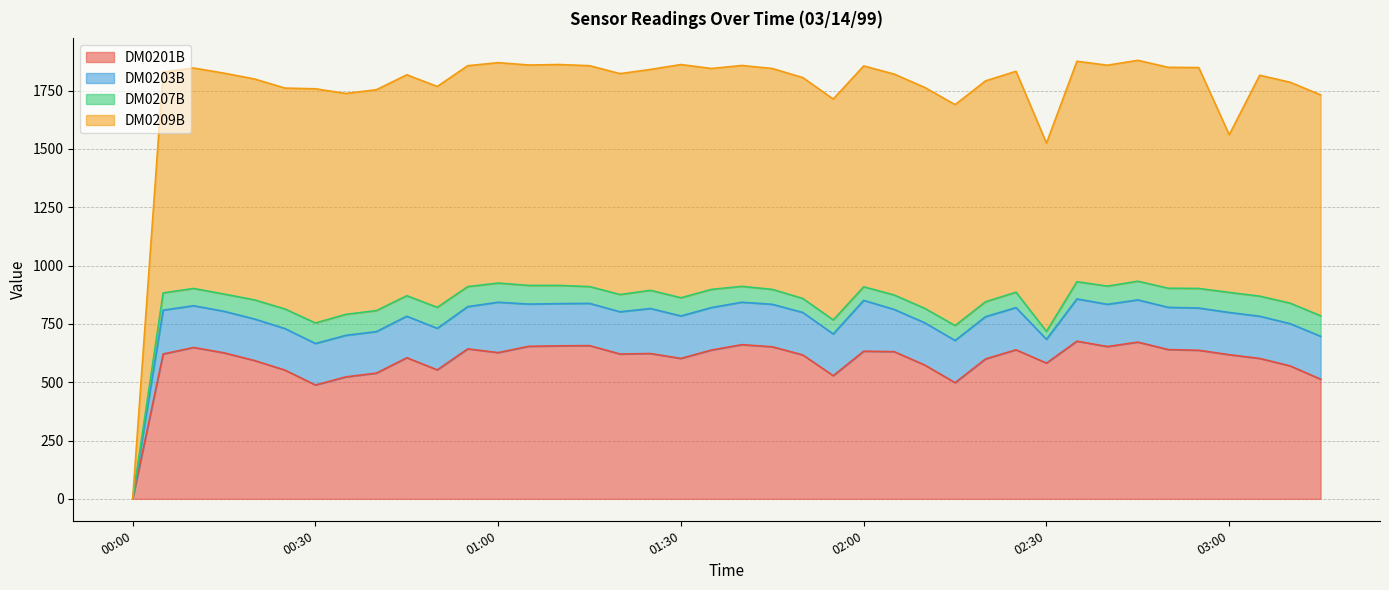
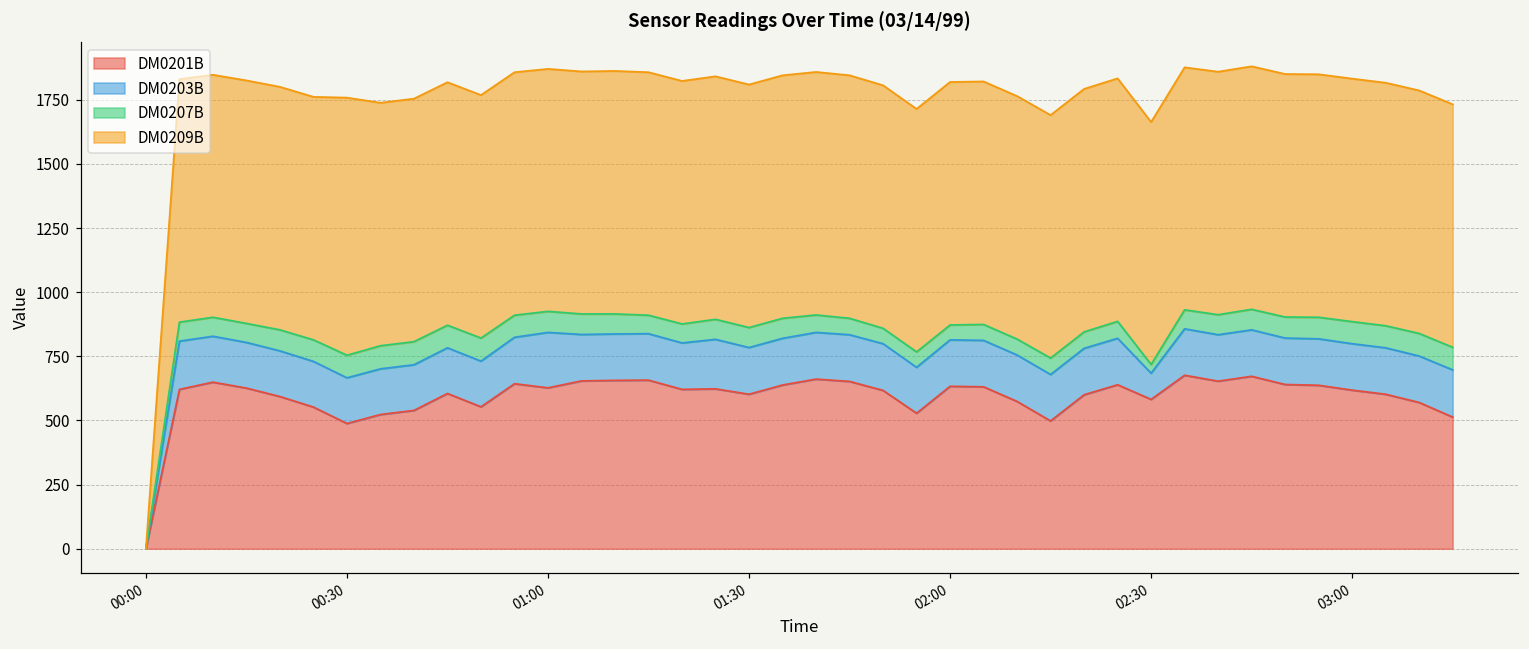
DM0209B, 01:30: 1000 -> 950
DM0203B, 02:00: 220 -> 180
DM0209B, 02:30: 810 -> 950
DM0209B, 03:00: 680 -> 950
